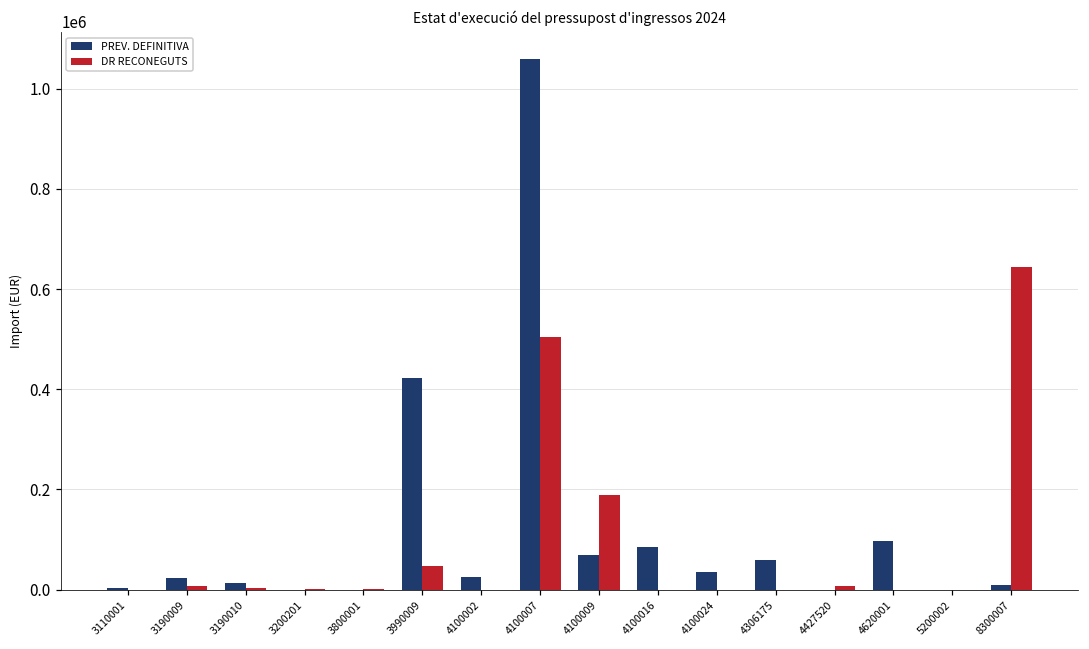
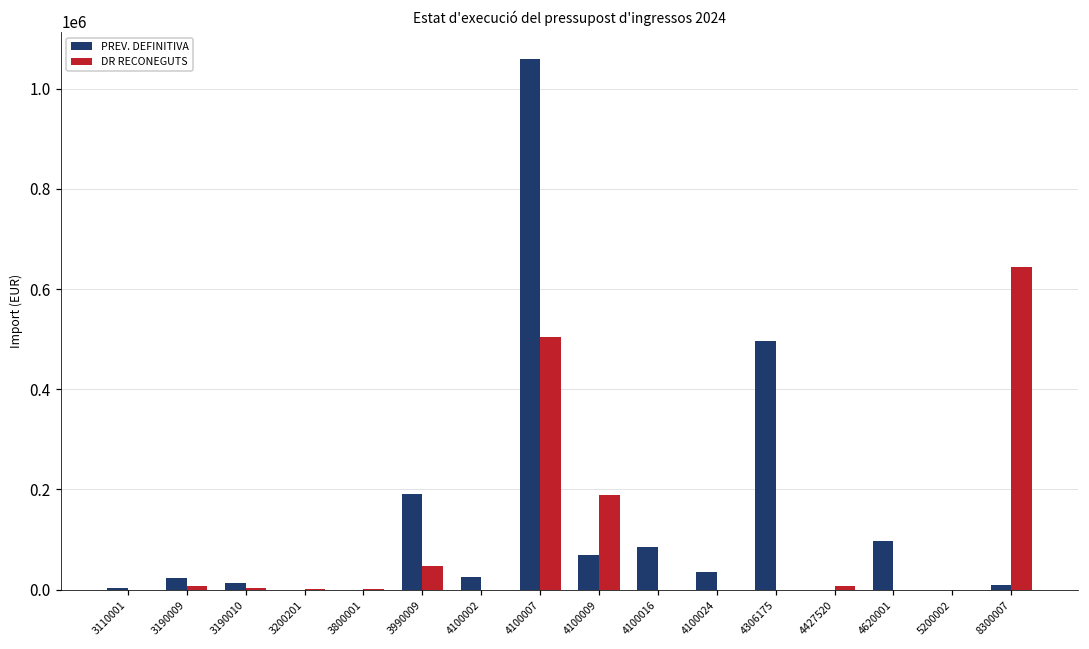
PREV. DEFINITIVA, 3990009: 420000 -> 190000
PREV. DEFINITIVA, 4306175: 60000 -> 500000
